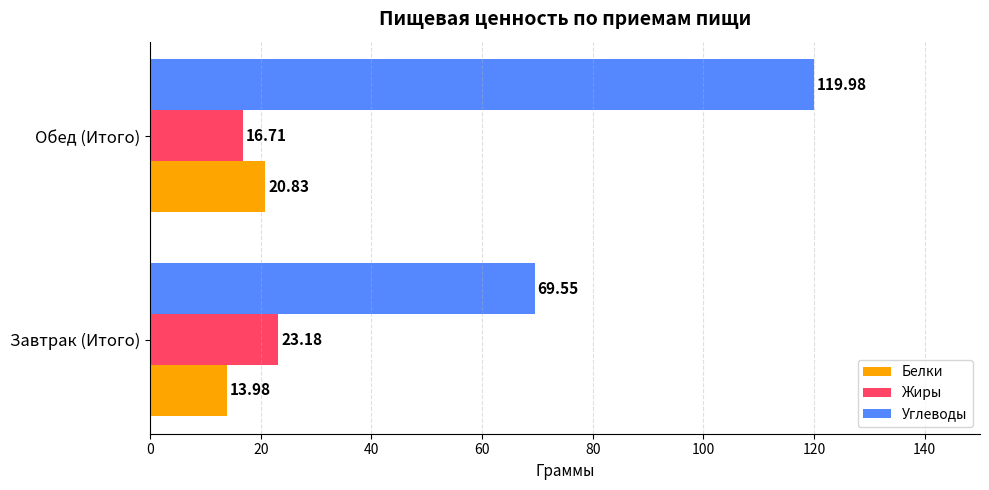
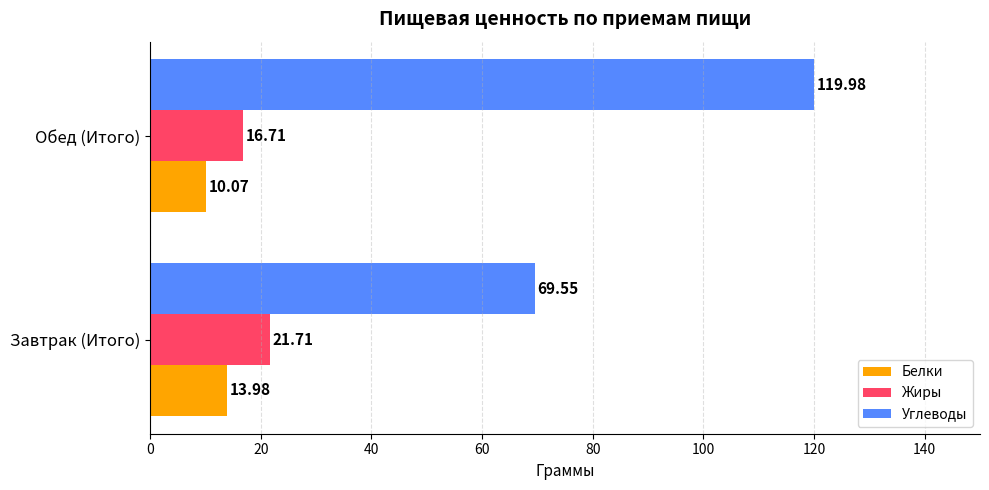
Белки, Обед (Итого): 20.83 -> 10.07
Жиры, Завтрак (Итого): 23.18 -> 21.71
